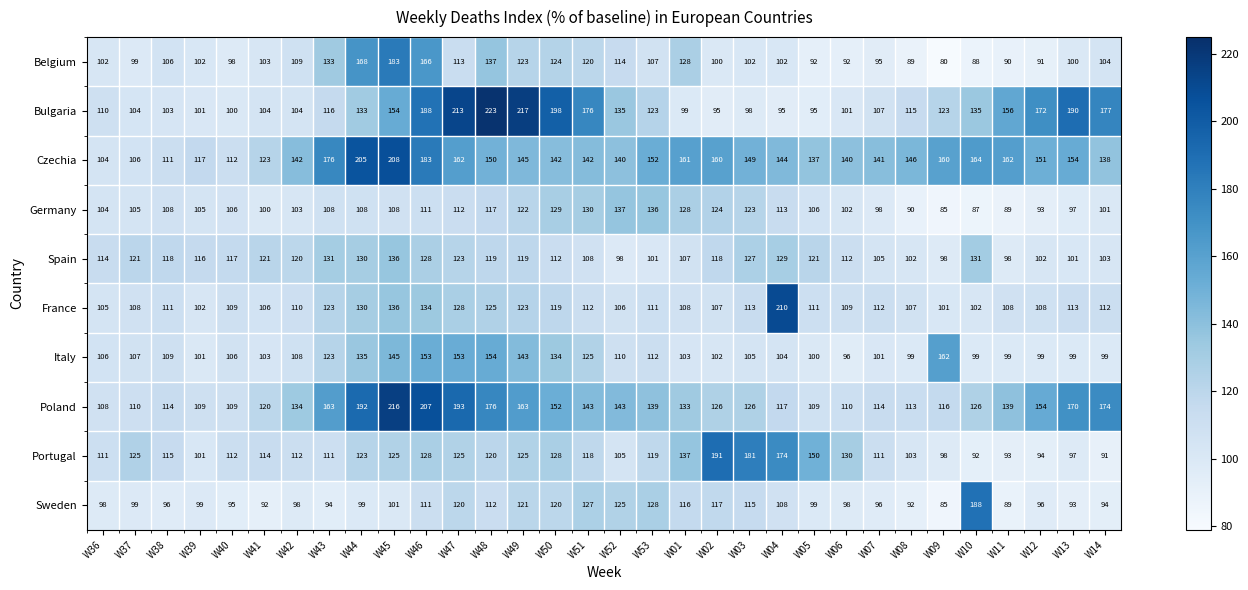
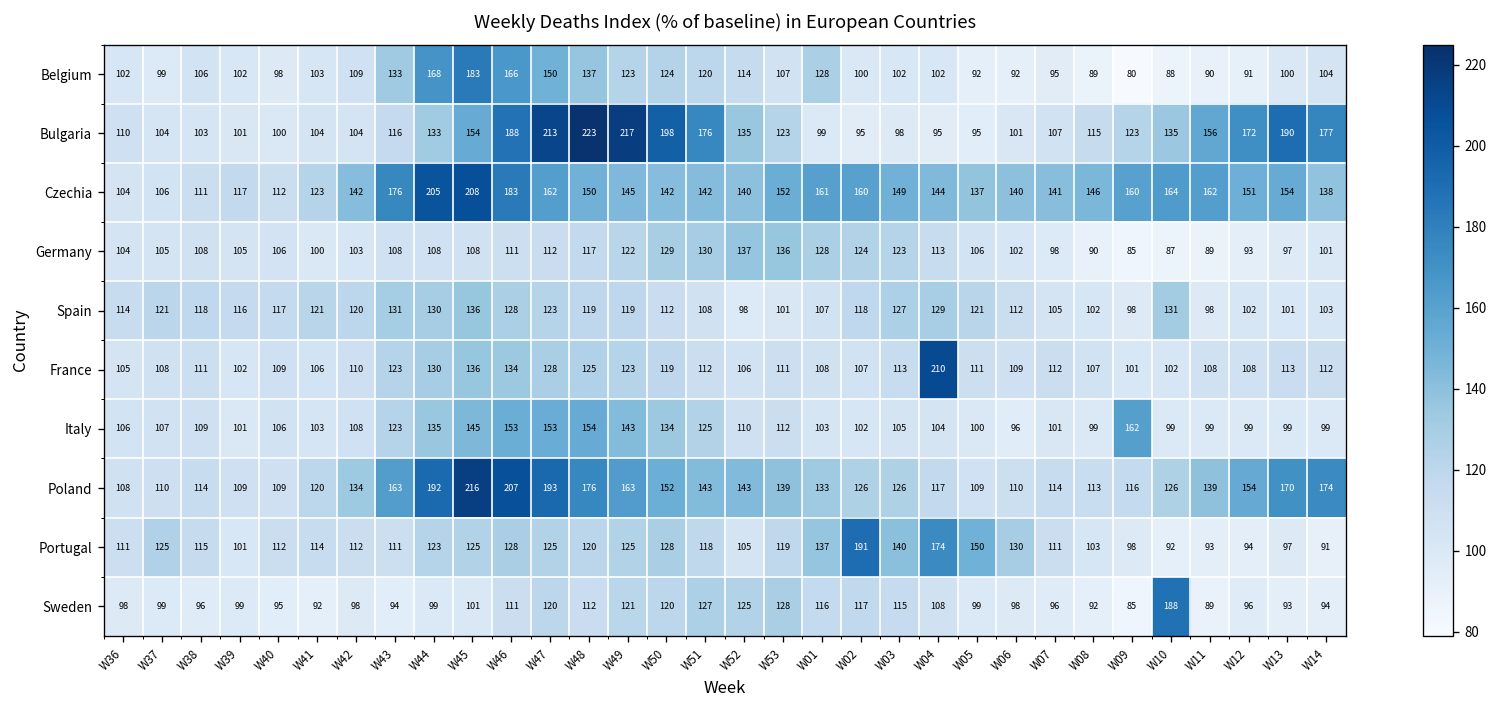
Belgium, W47: 113 -> 150
Portugal, W03: 181 -> 140
